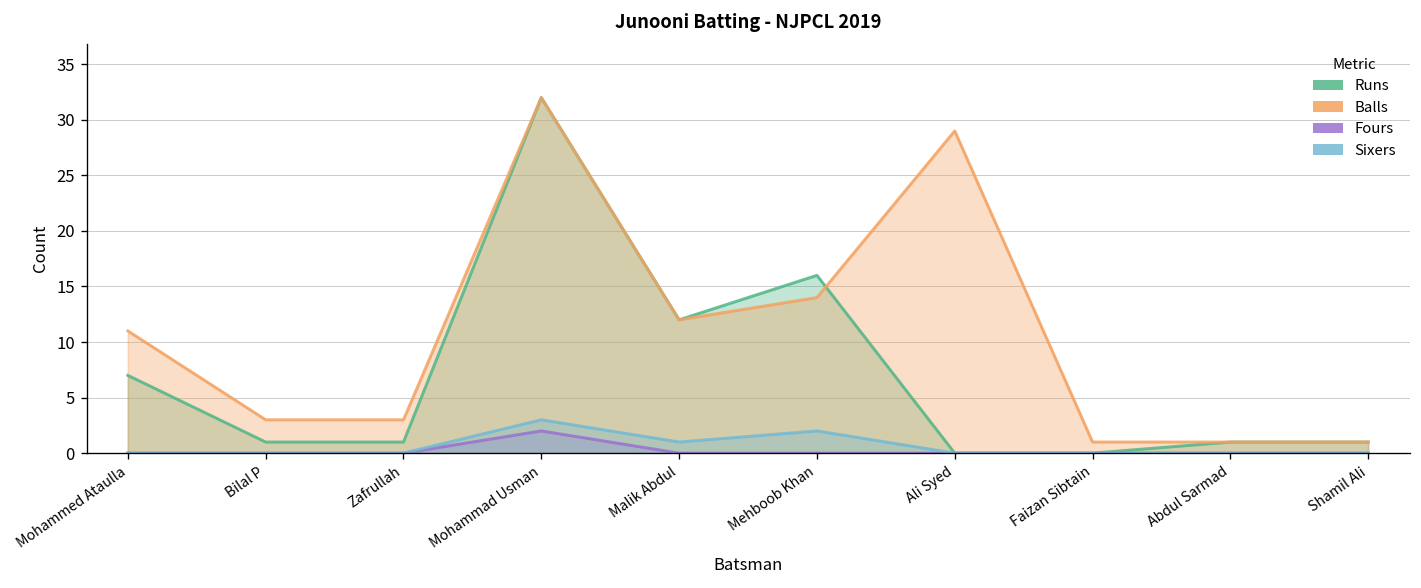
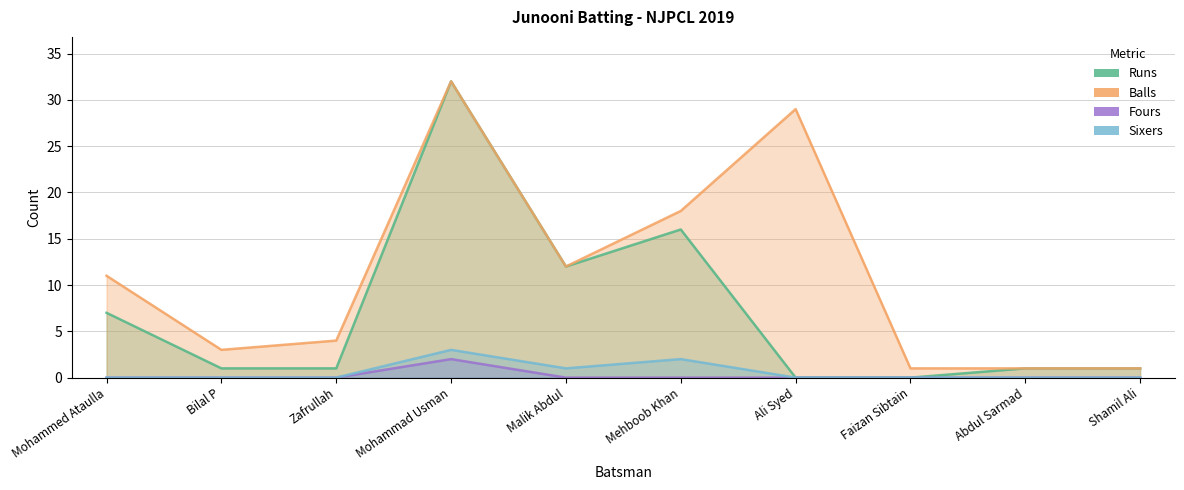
Balls, Zafrullah: 3 -> 4
Balls, Mehboob Khan: 14 -> 18
